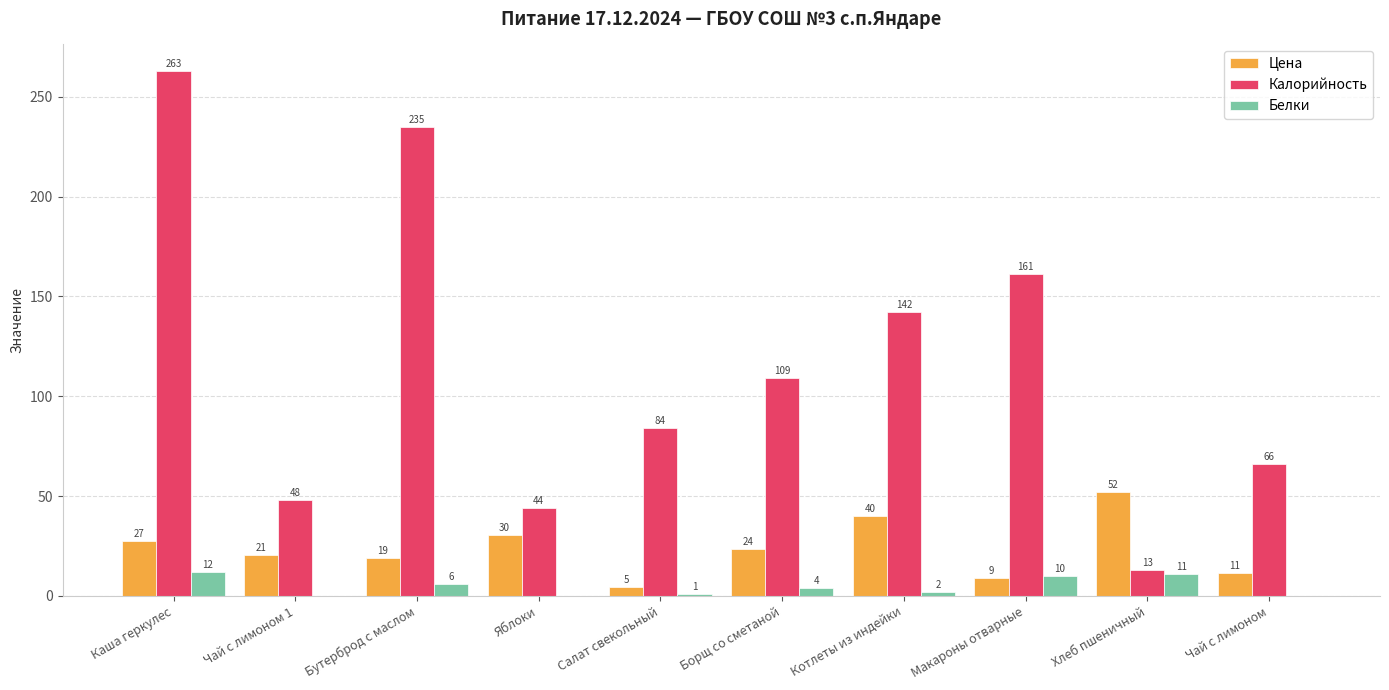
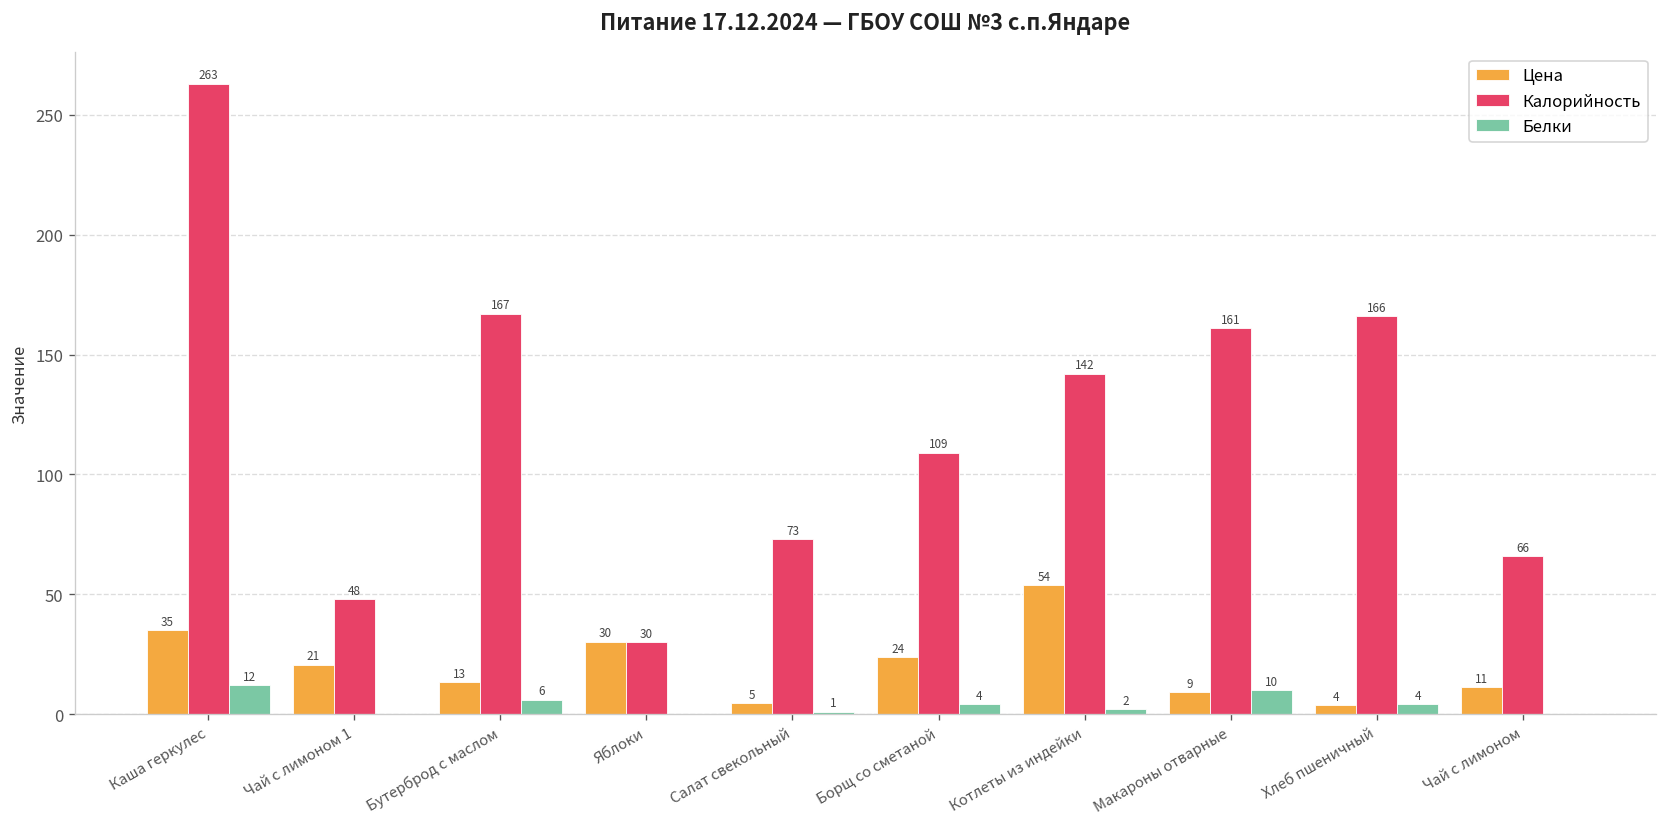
Цена, Каша геркулес: 27 -> 35
Цена, Бутерброд с маслом: 19 -> 13
Калорийность, Бутерброд с маслом: 235 -> 167
Калорийность, Яблоки: 44 -> 30
Калорийность, Салат свекольный: 84 -> 73
Цена, Котлеты из индейки: 40 -> 54
Цена, Хлеб пшеничный: 52 -> 4
Калорийность, Хлеб пшеничный: 13 -> 166
Белки, Хлеб пшеничный: 11 -> 4
